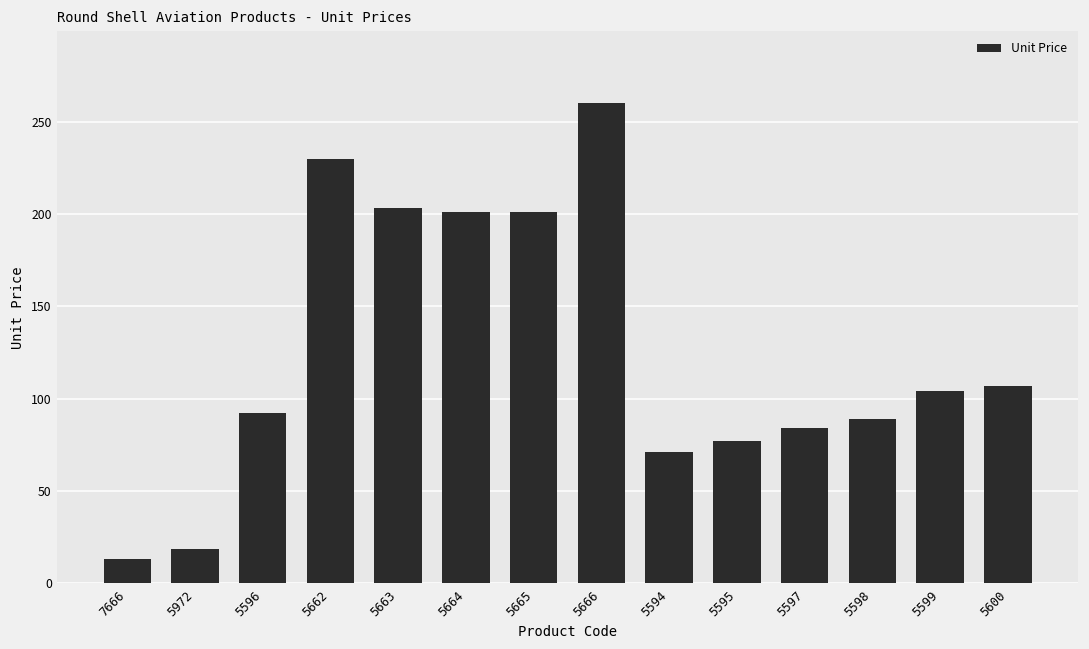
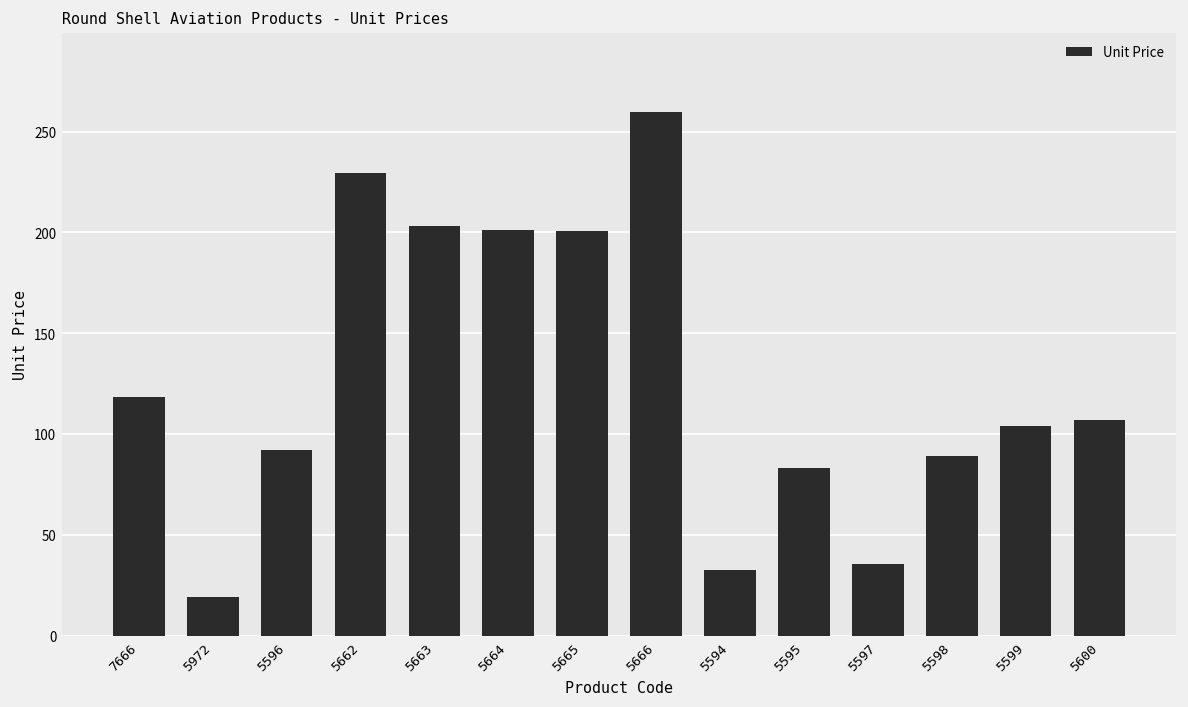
7666: 13 -> 119
5594: 71 -> 33
5595: 77 -> 83
5597: 84 -> 36
